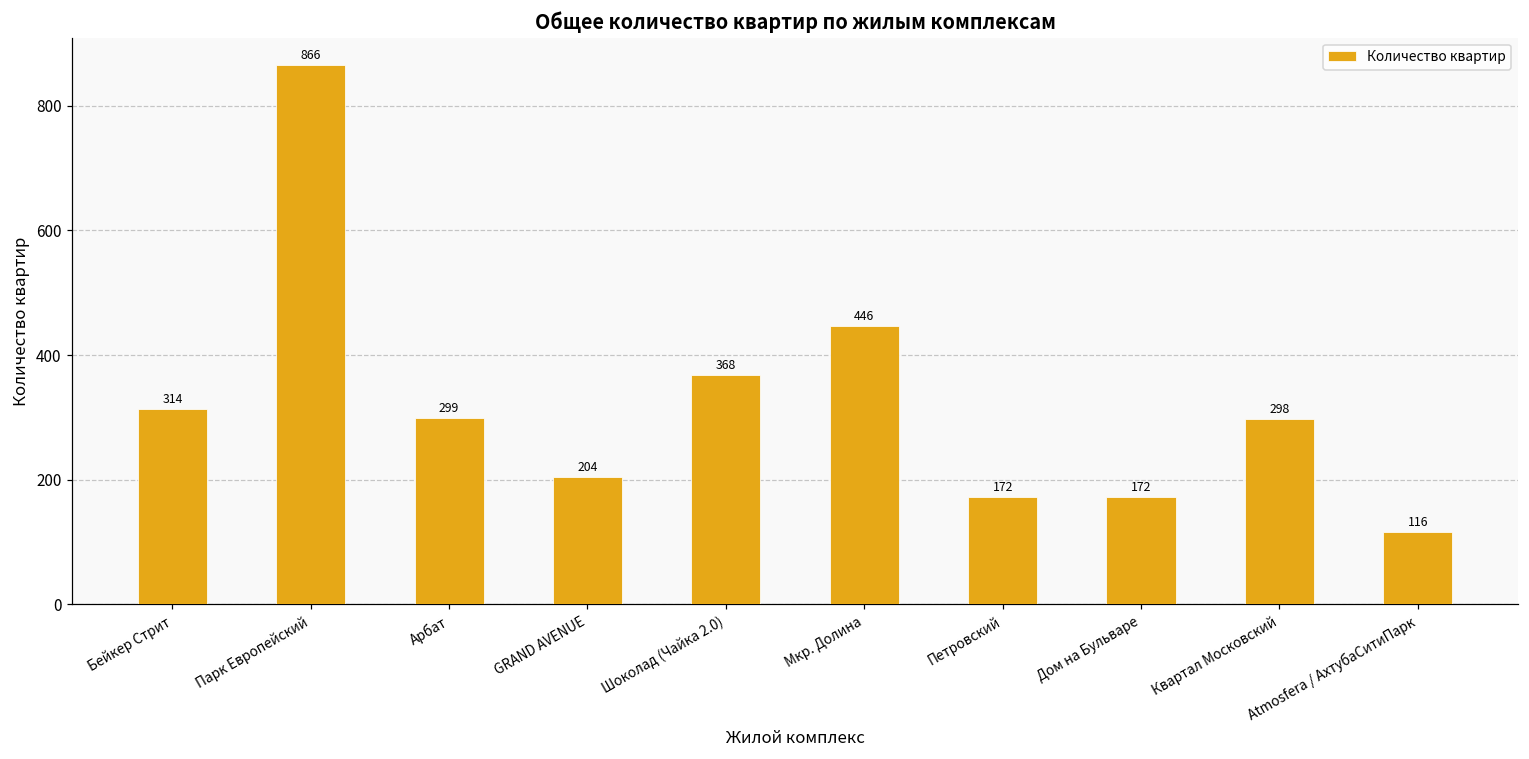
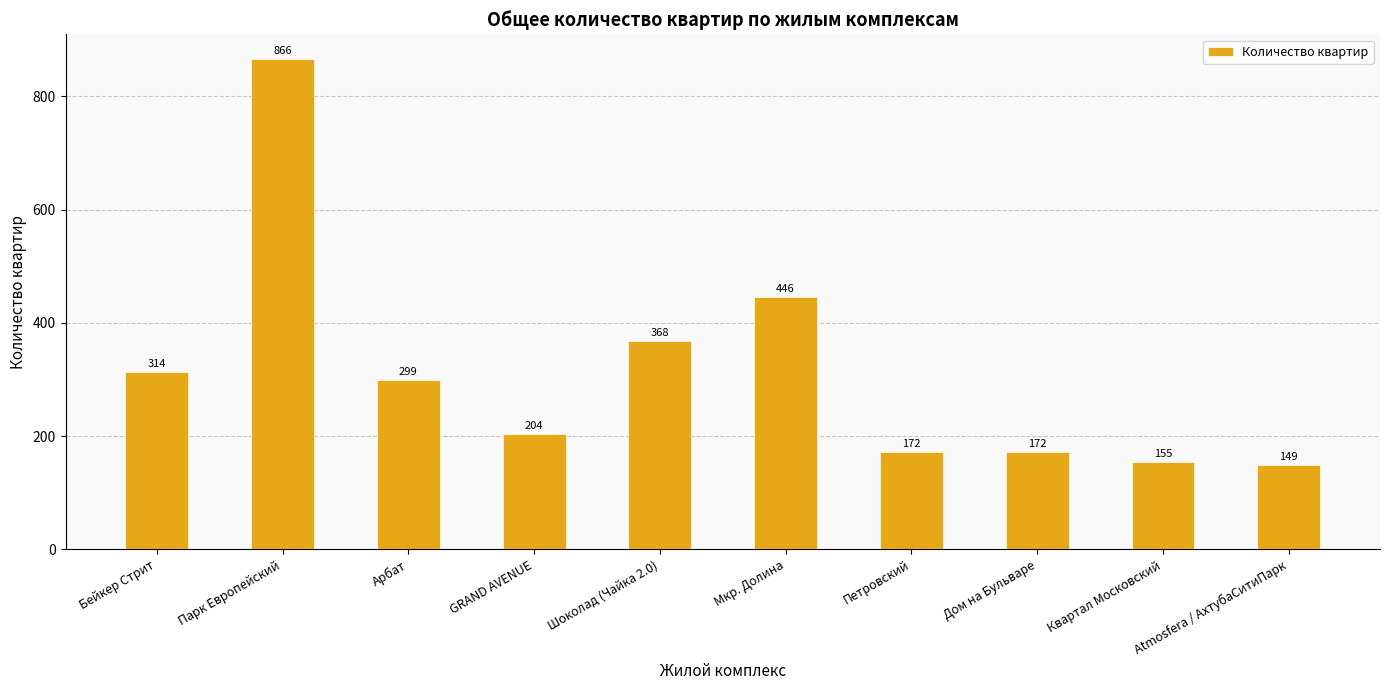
Квартал Московский: 298 -> 155
Atmosfera / АхтубаСитиПарк: 116 -> 149
